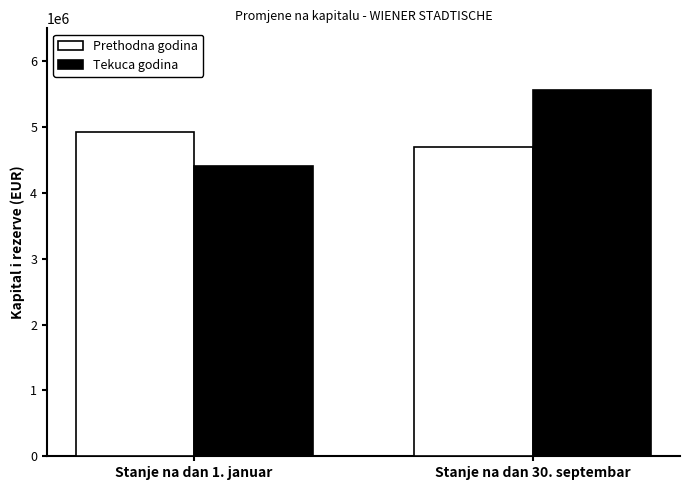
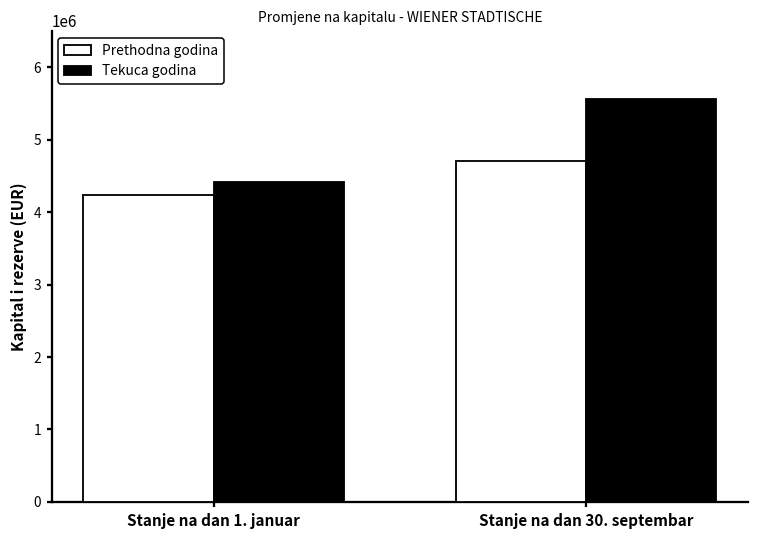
Prethodna godina, Stanje na dan 1. januar: 4900000 -> 4200000
